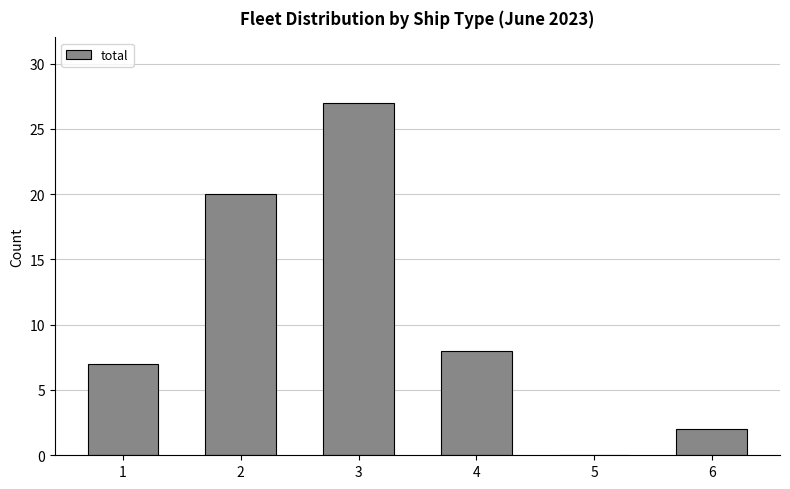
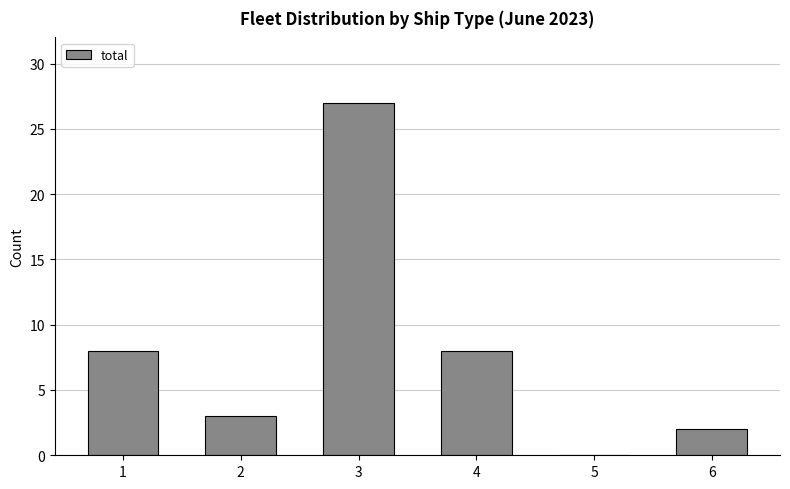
1: 7 -> 8
2: 20 -> 3
